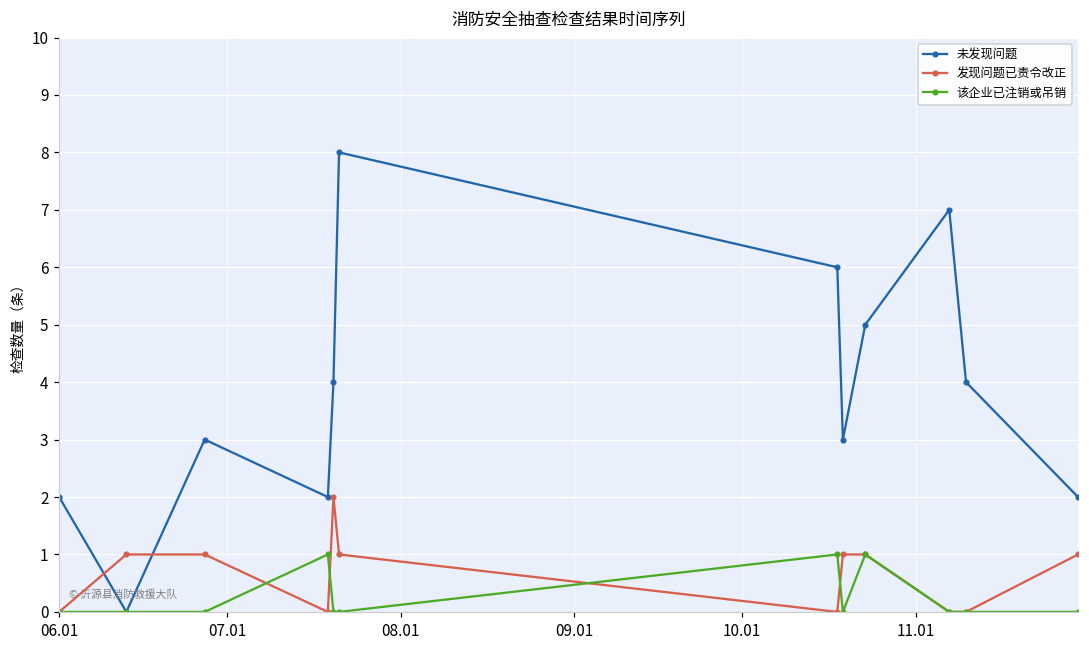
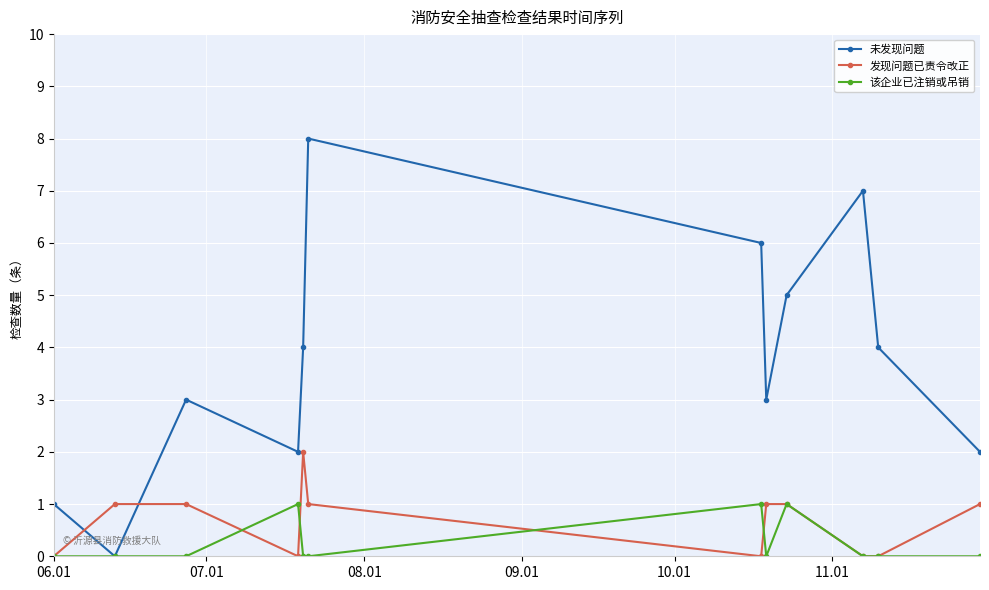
未发现问题, 06.01: 2 -> 1
